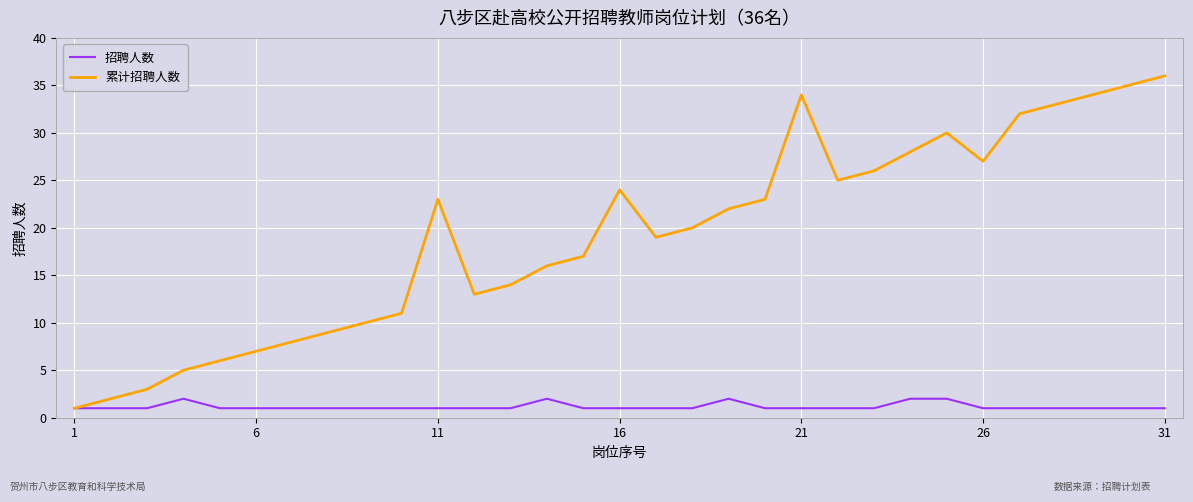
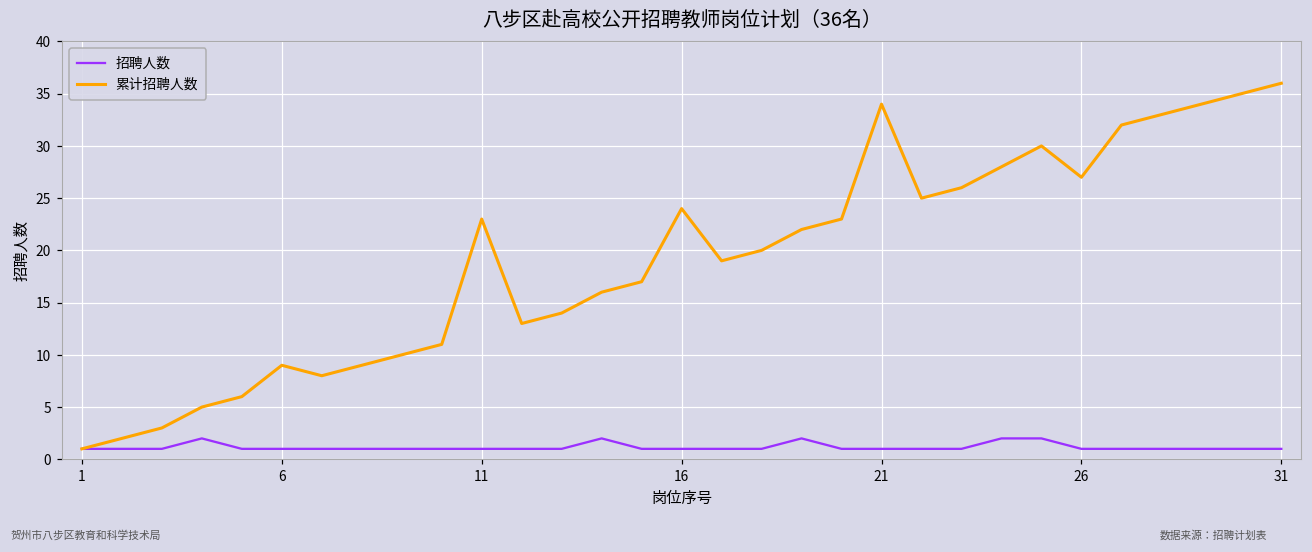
累计招聘人数, 6: 7 -> 9
